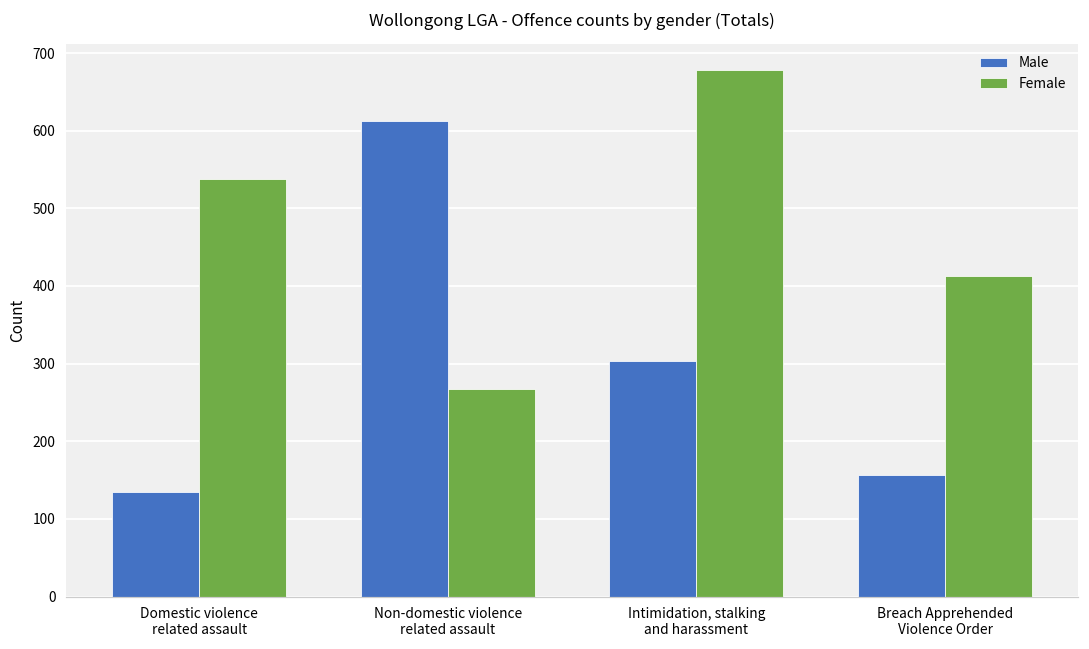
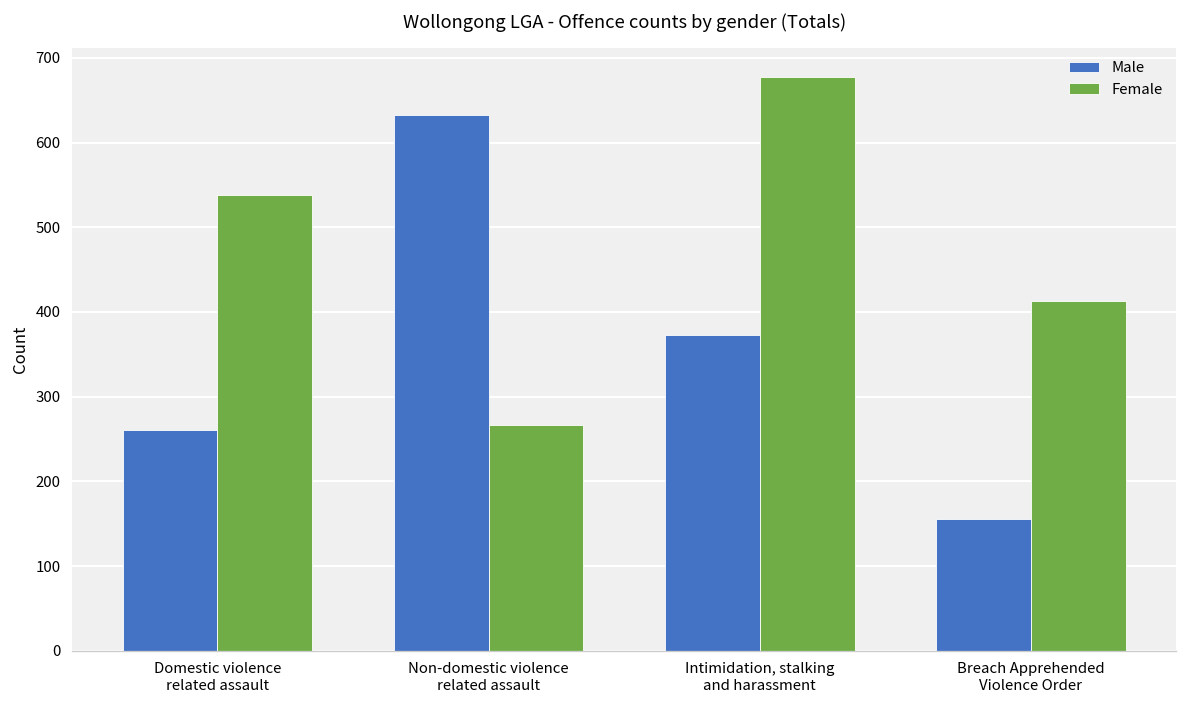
Male, Domestic violence related assault: 130 -> 260
Male, Non-domestic violence related assault: 610 -> 630
Male, Intimidation, stalking and harassment: 300 -> 370
